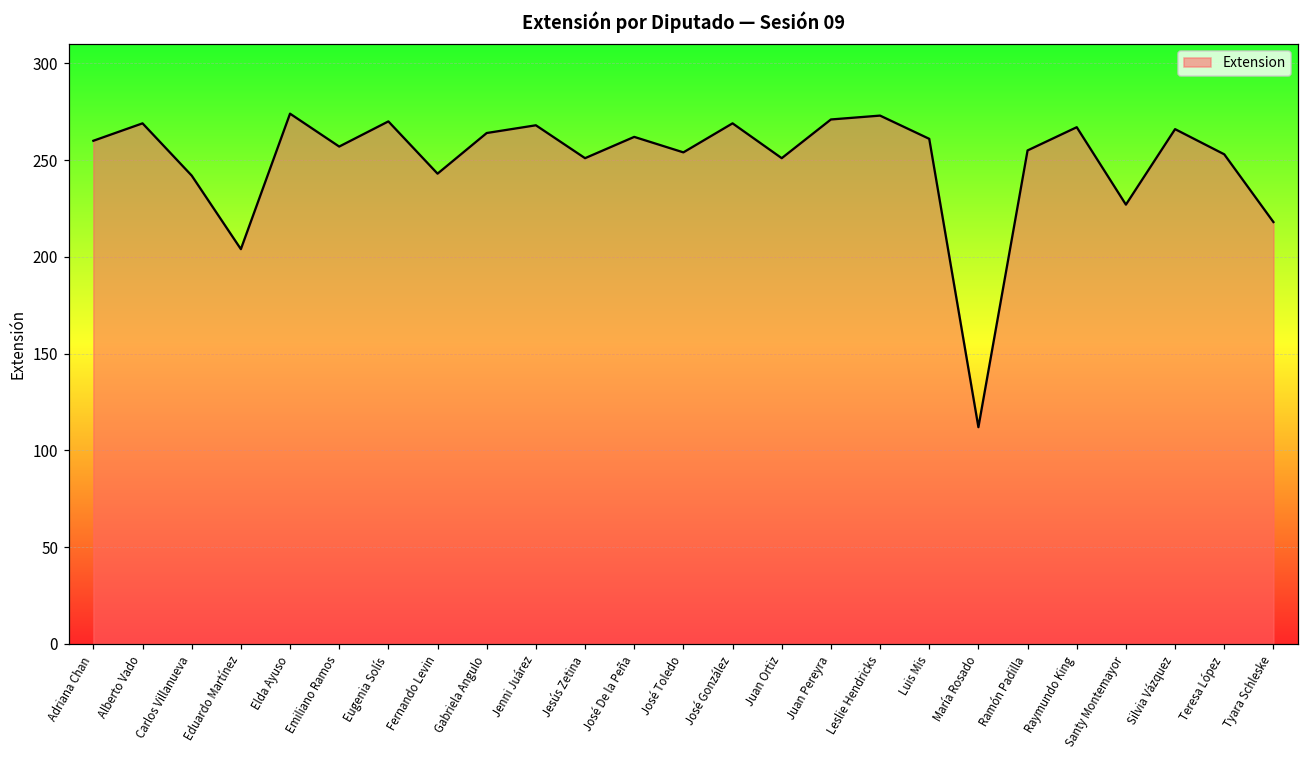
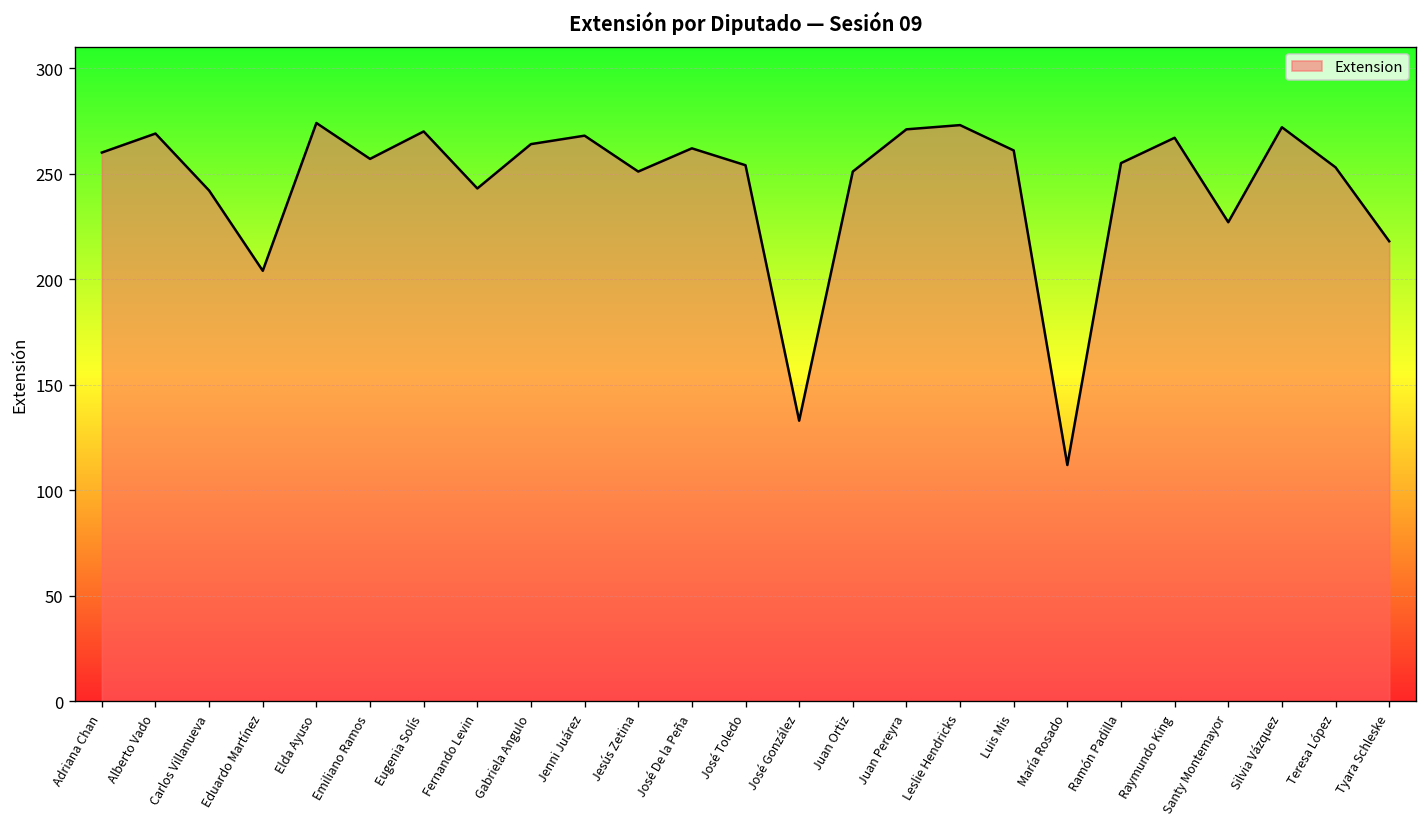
José González: 269 -> 133
Silvia Vázquez: 266 -> 272
